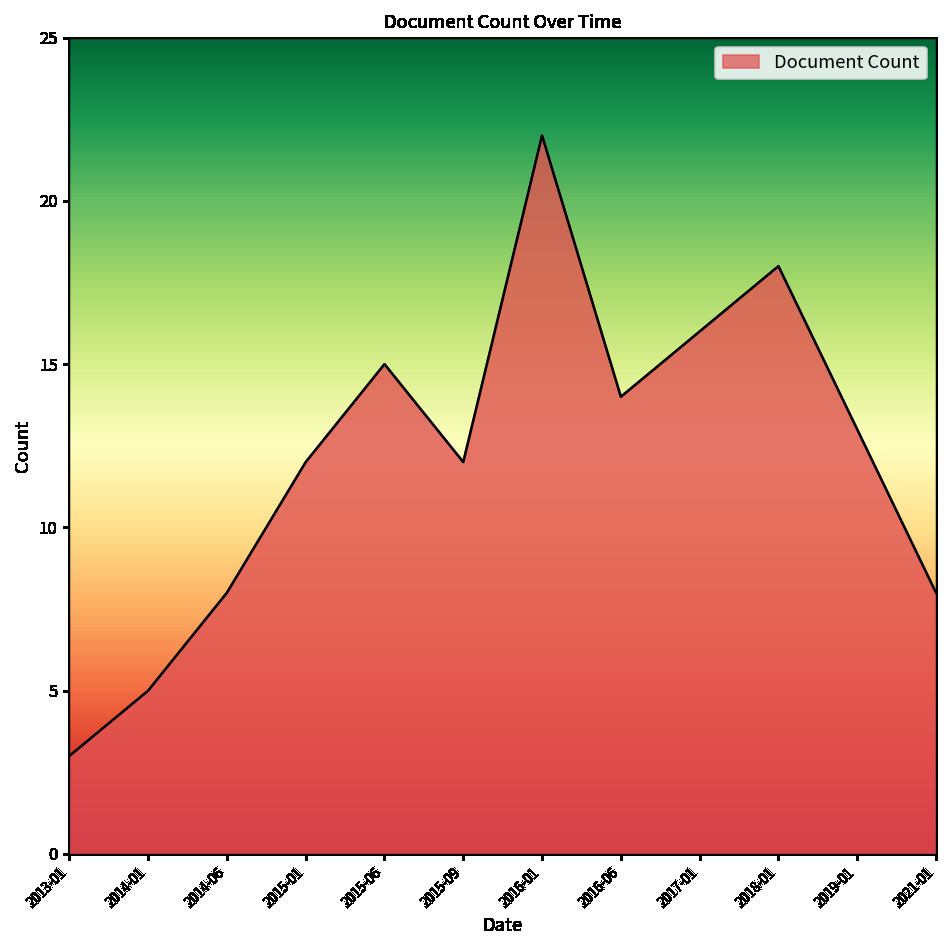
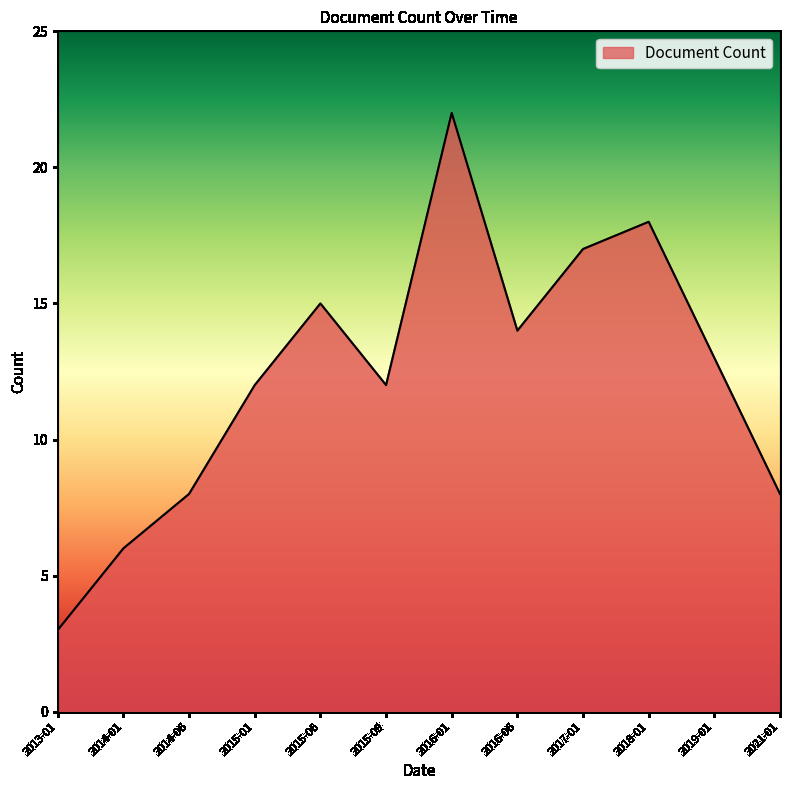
2014-01: 5 -> 6
2017-01: 16 -> 17
